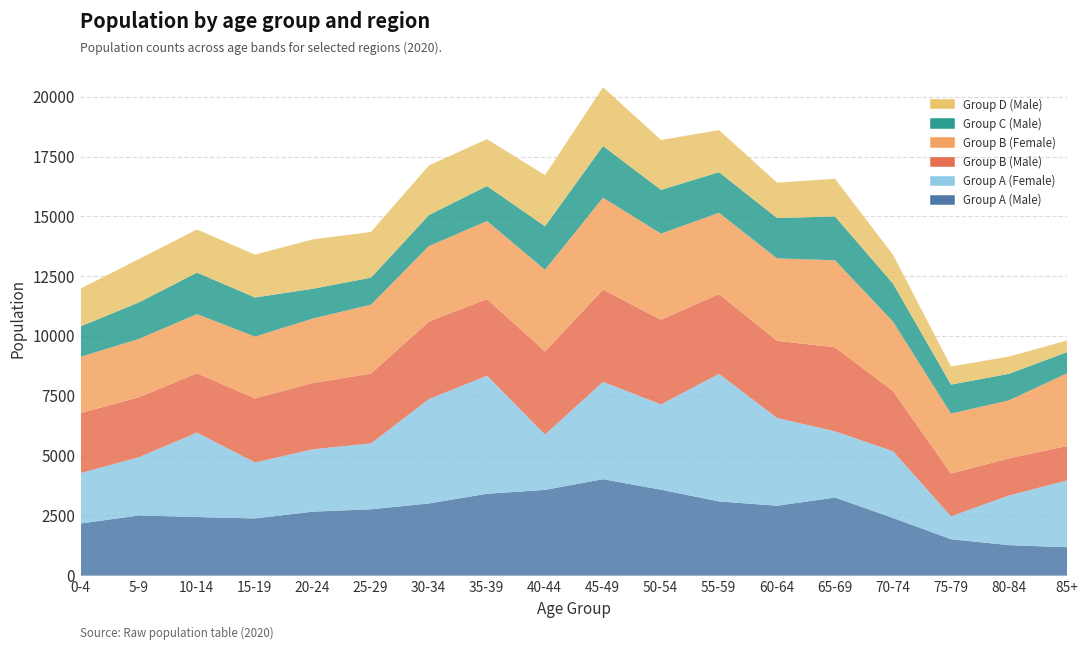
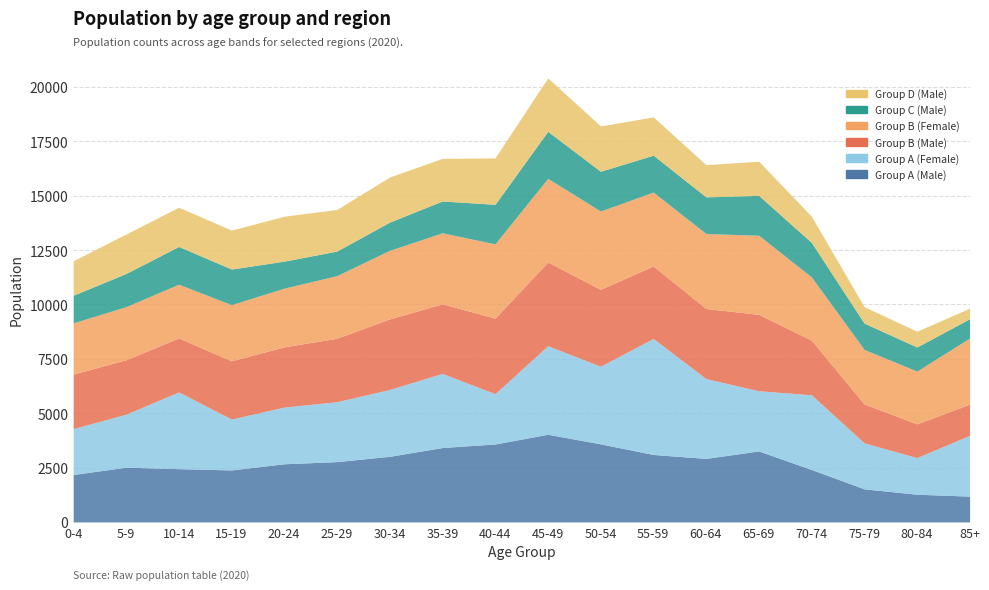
Group A (Female), 30-34: 4400 -> 3100
Group A (Female), 35-39: 4900 -> 3400
Group A (Female), 70-74: 2800 -> 3400
Group A (Female), 75-79: 1000 -> 2100
Group A (Female), 80-84: 2100 -> 1700
